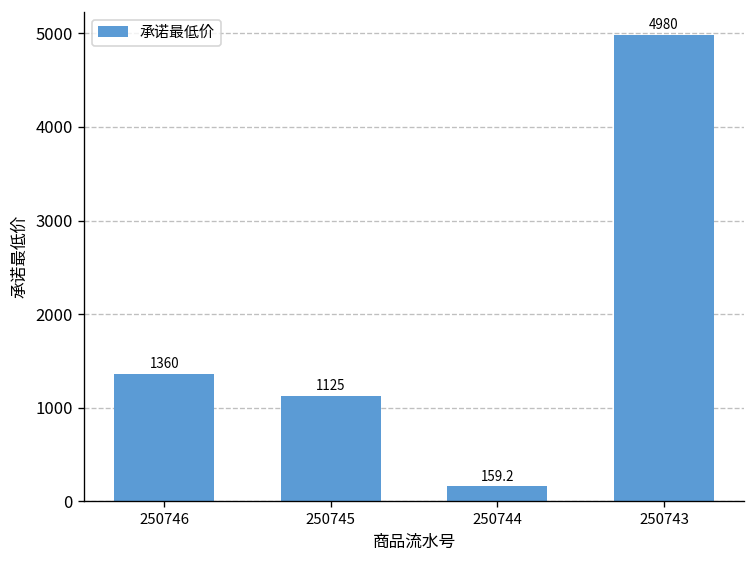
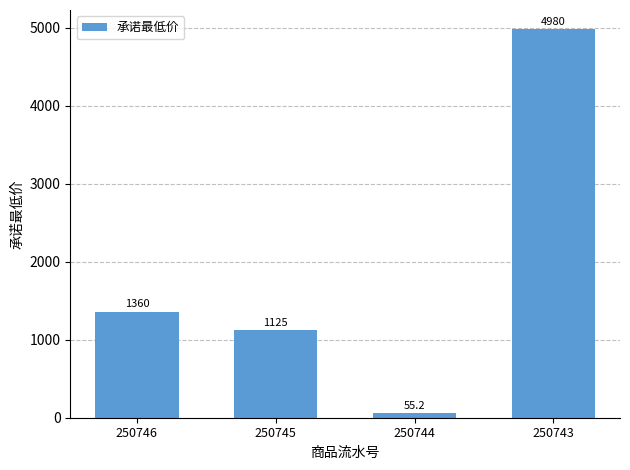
250744: 159.2 -> 55.2
